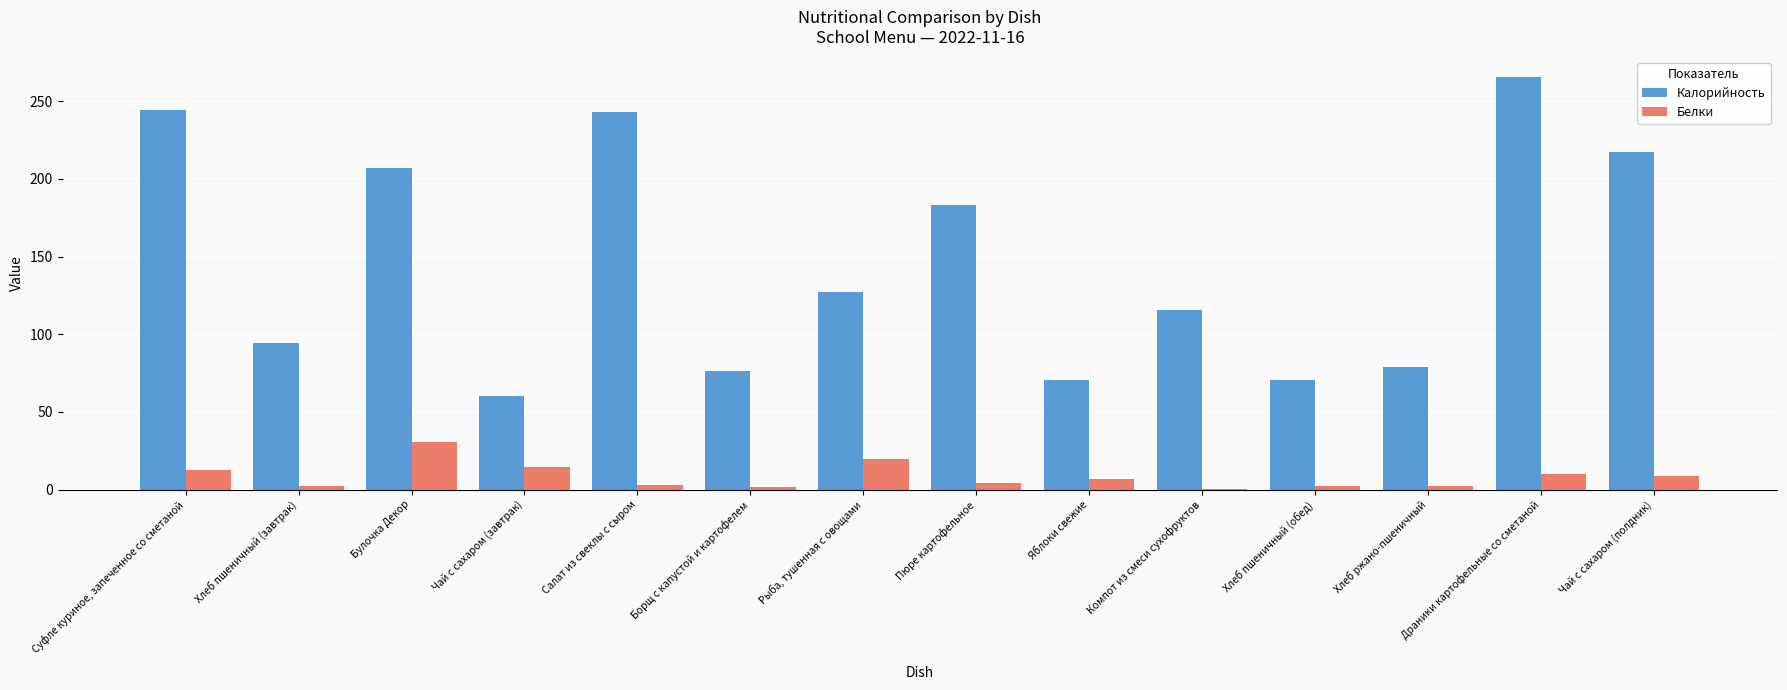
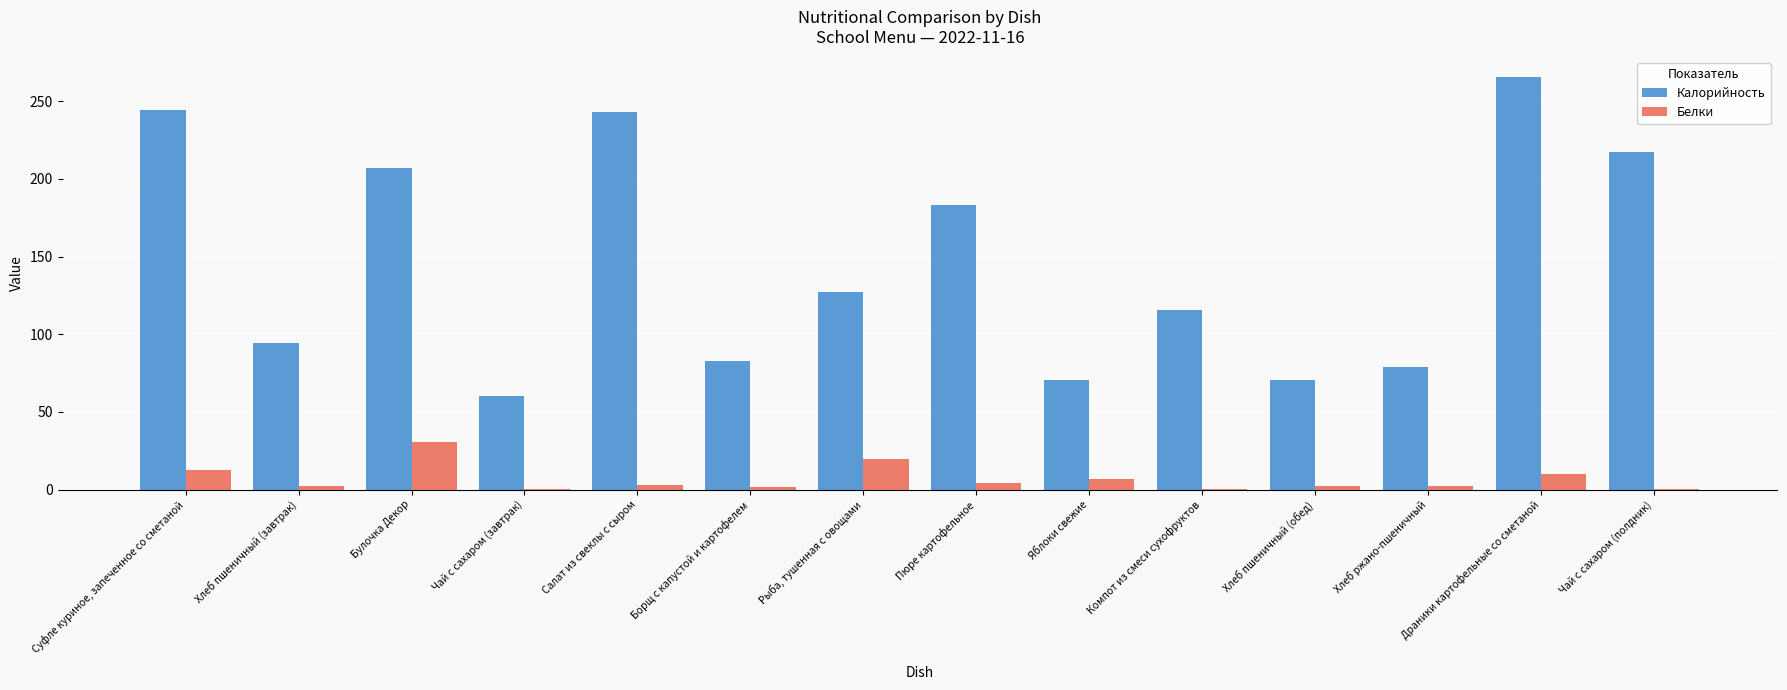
Белки, Чай с сахаром (завтрак): 15 -> 0
Калорийность, Борщ с капустой и картофелем: 76 -> 83
Белки, Чай с сахаром (полдник): 9 -> 0
